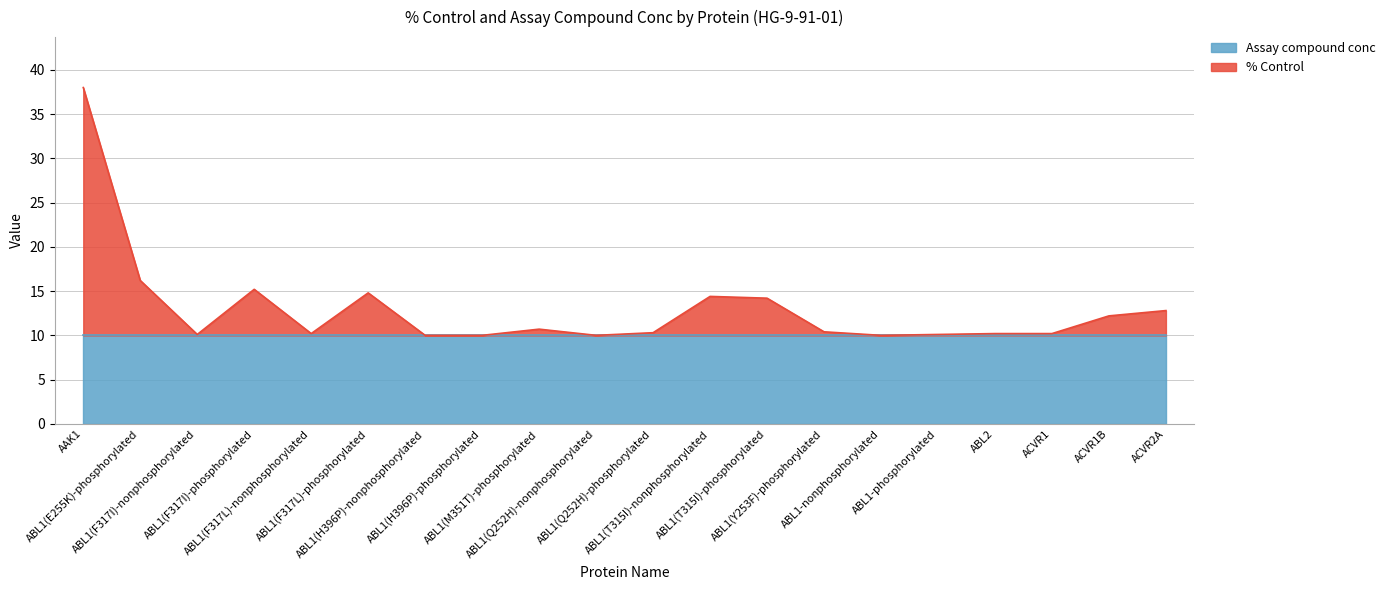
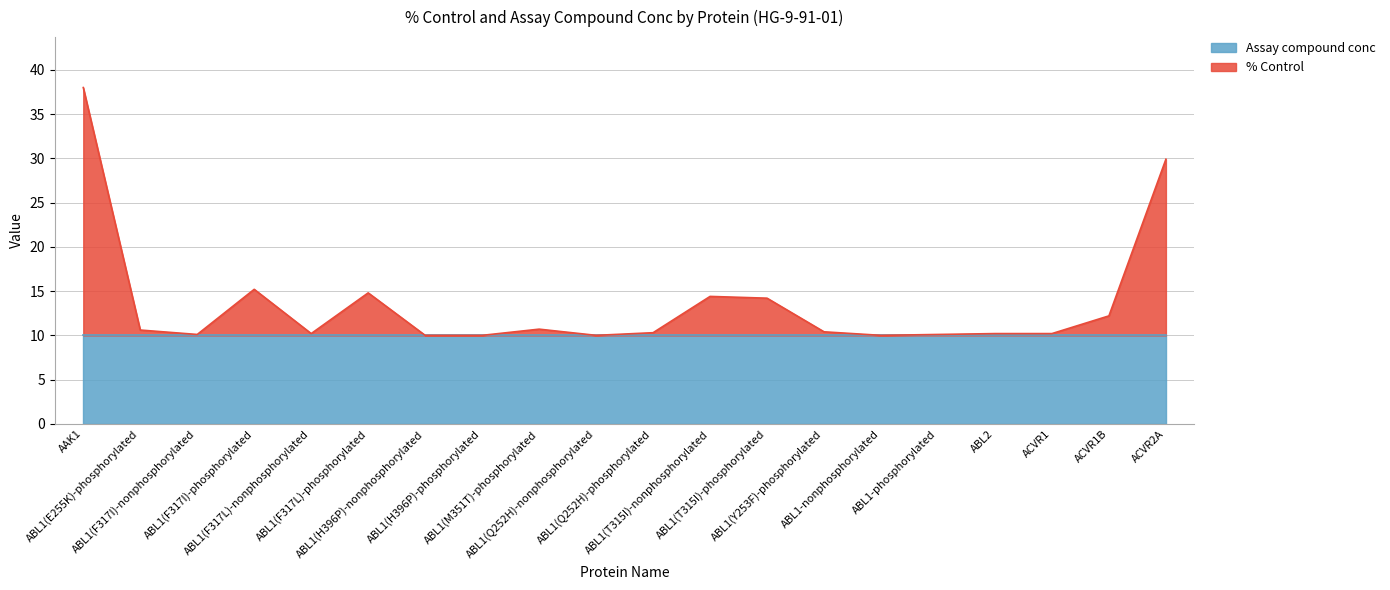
% Control, ABL1(E255K)-phosphorylated: 16 -> 11
% Control, ACVR2A: 13 -> 30
